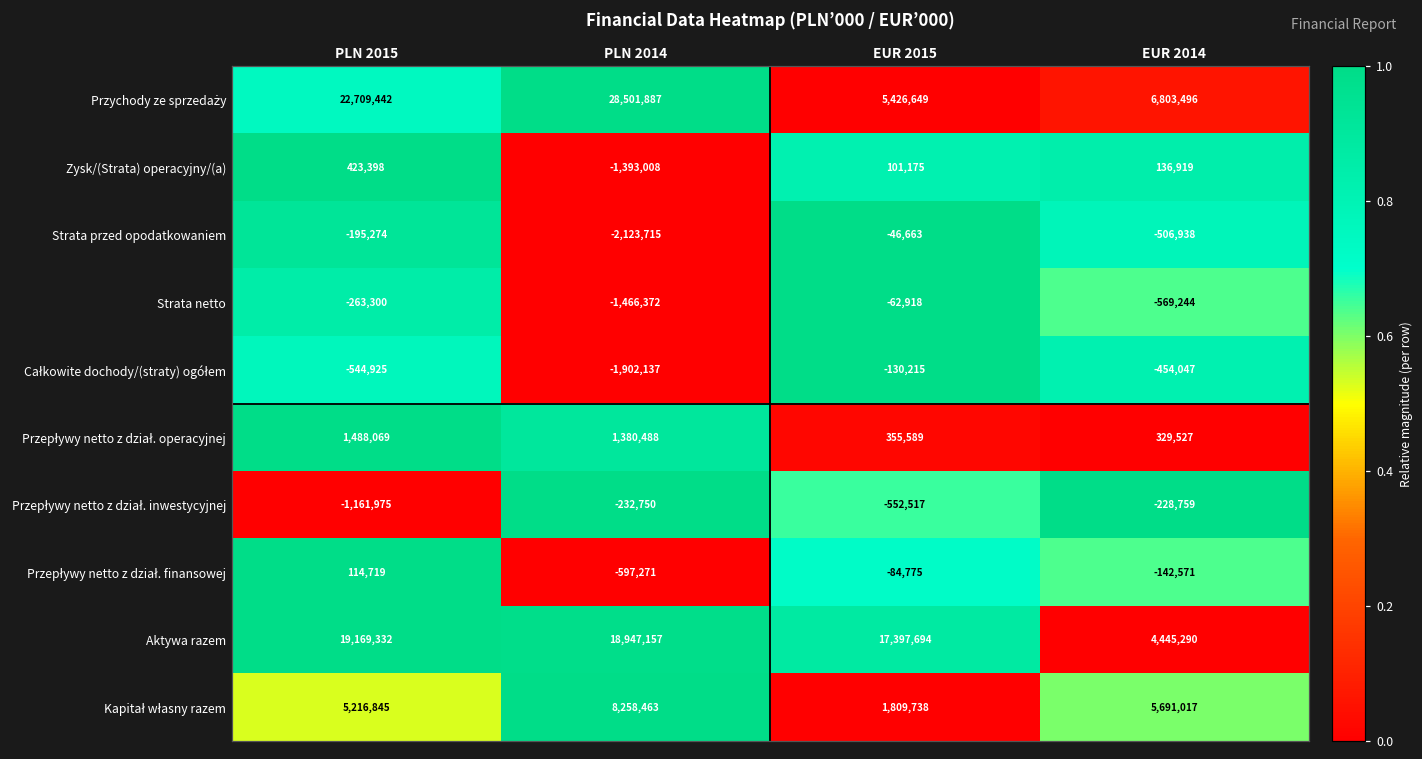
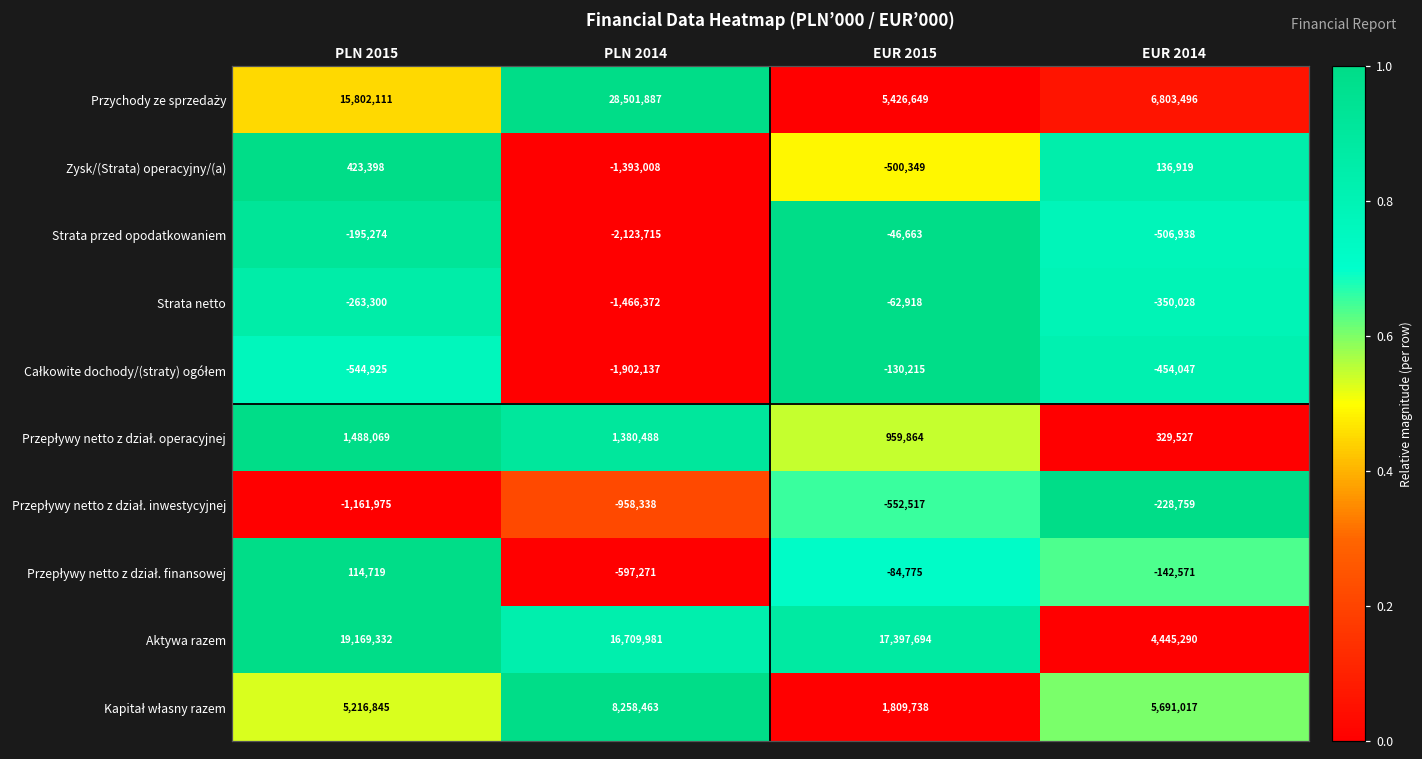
Przychody ze sprzedaży, PLN 2015: 22,709,442 -> 15,802,111
Zysk/(Strata) operacyjny/(a), EUR 2015: 101,175 -> -500,349
Strata netto, EUR 2014: -569,244 -> -350,028
Przepływy netto z dział. operacyjnej, EUR 2015: 355,589 -> 959,864
Przepływy netto z dział. inwestycyjnej, PLN 2014: -232,750 -> -958,338
Aktywa razem, PLN 2014: 18,947,157 -> 16,709,981
